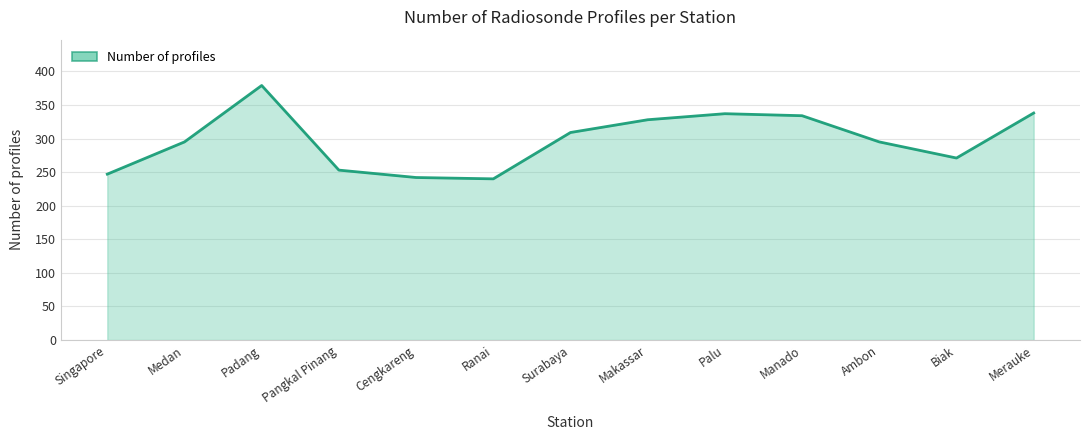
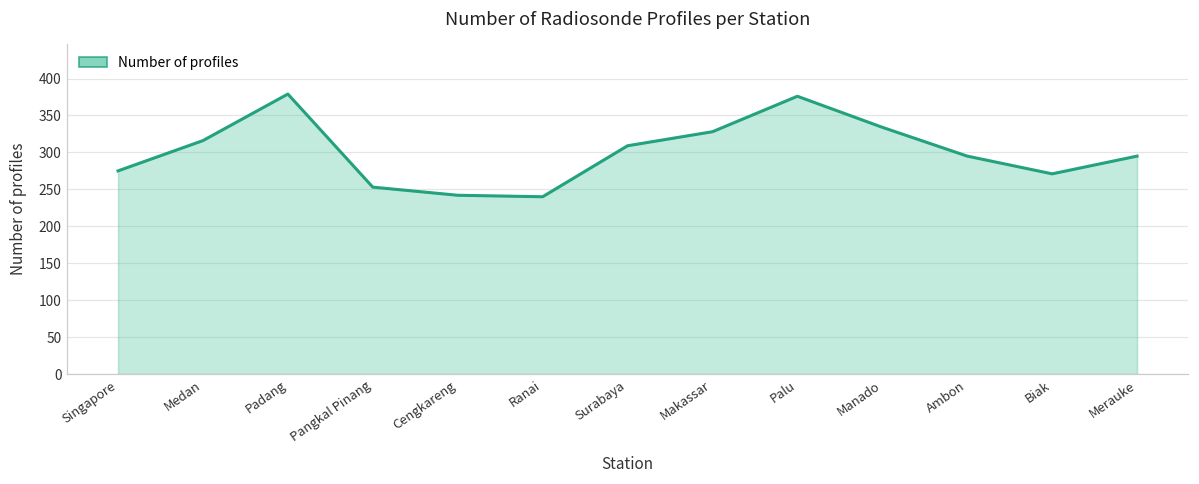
Singapore: 250 -> 280
Medan: 300 -> 320
Palu: 340 -> 380
Merauke: 340 -> 300
